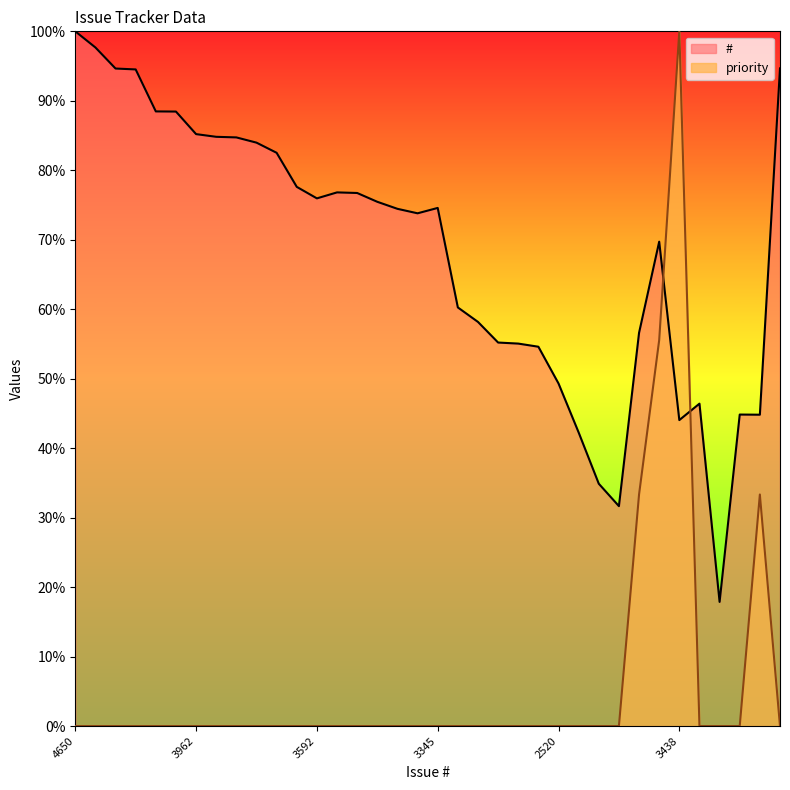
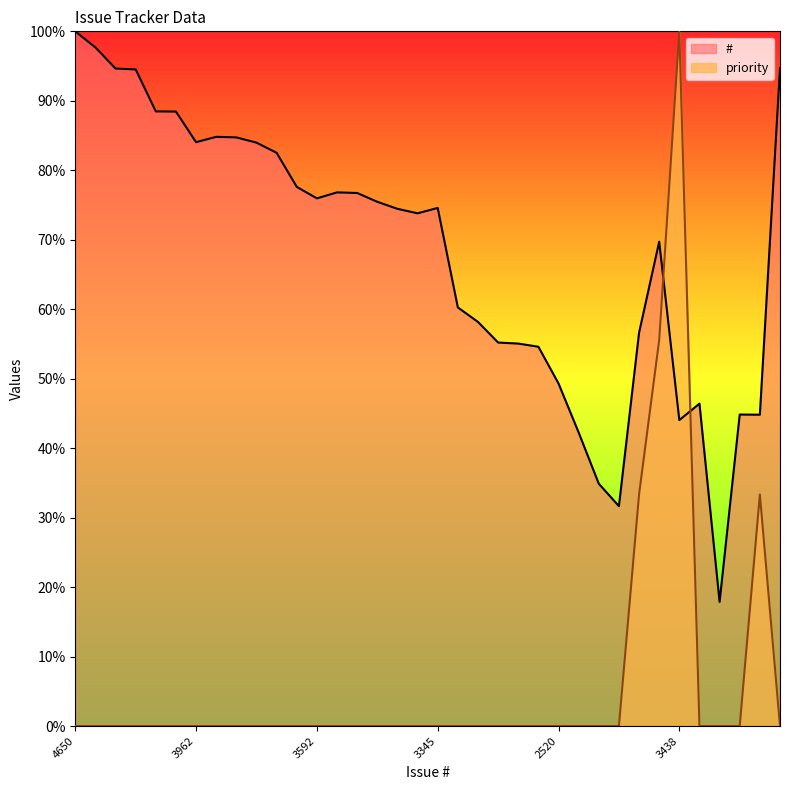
#, 3962: 85% -> 84%
